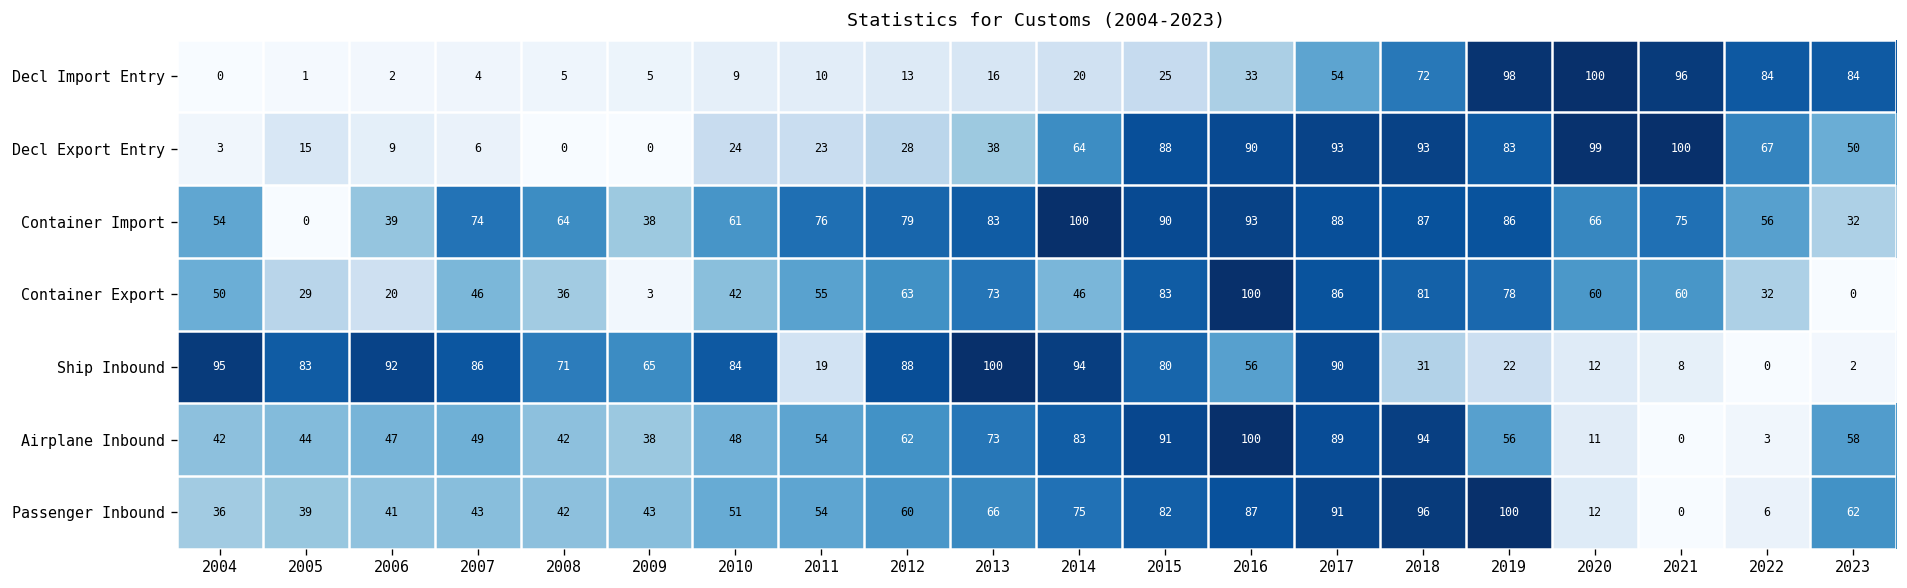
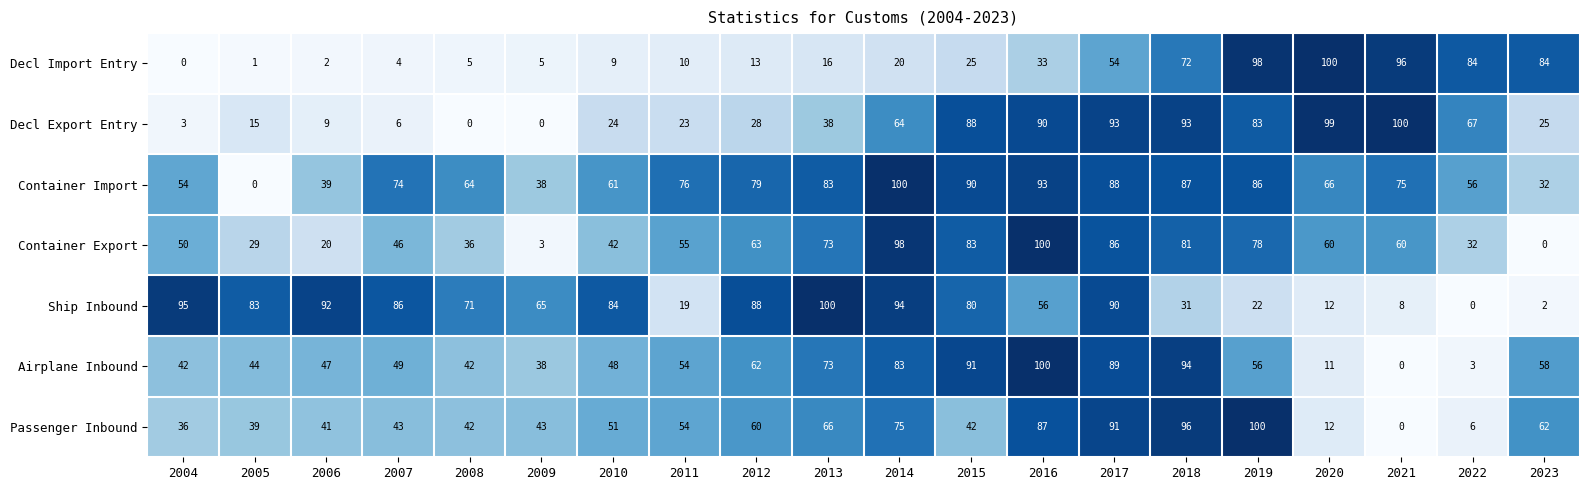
Decl Export Entry, 2023: 50 -> 25
Container Export, 2014: 46 -> 98
Passenger Inbound, 2015: 82 -> 42
